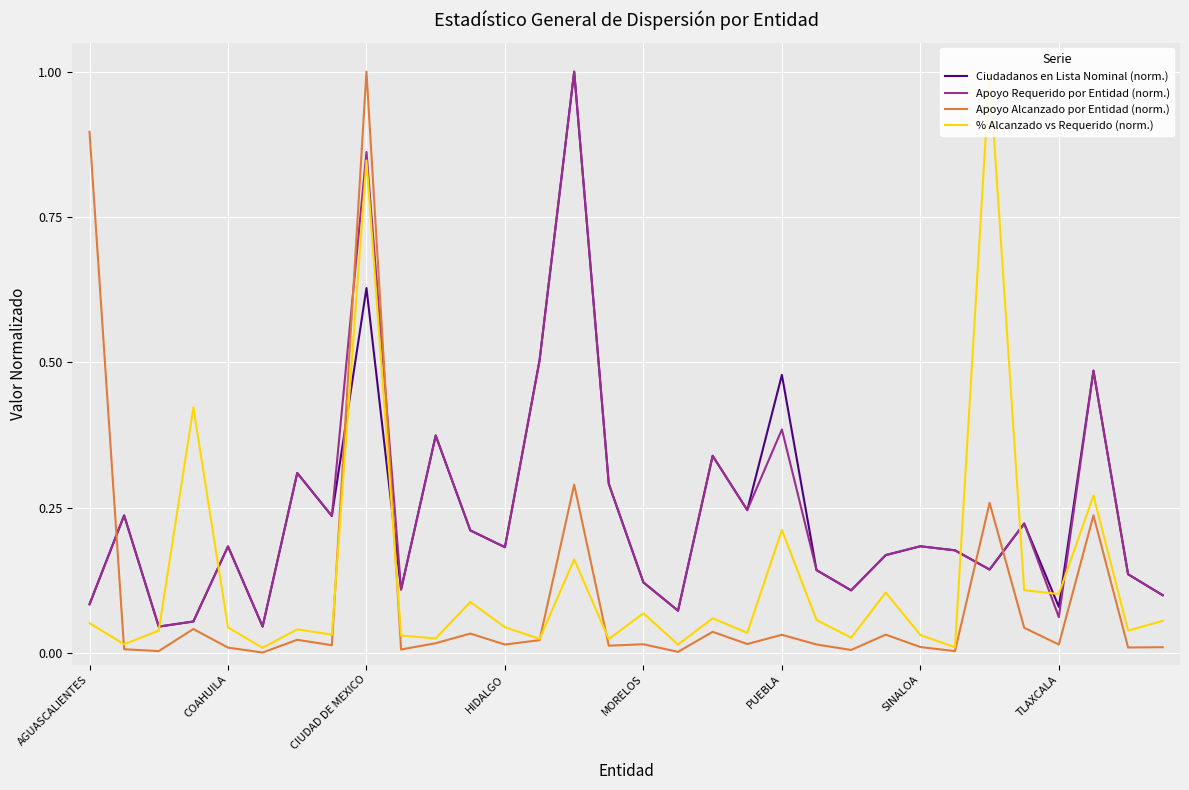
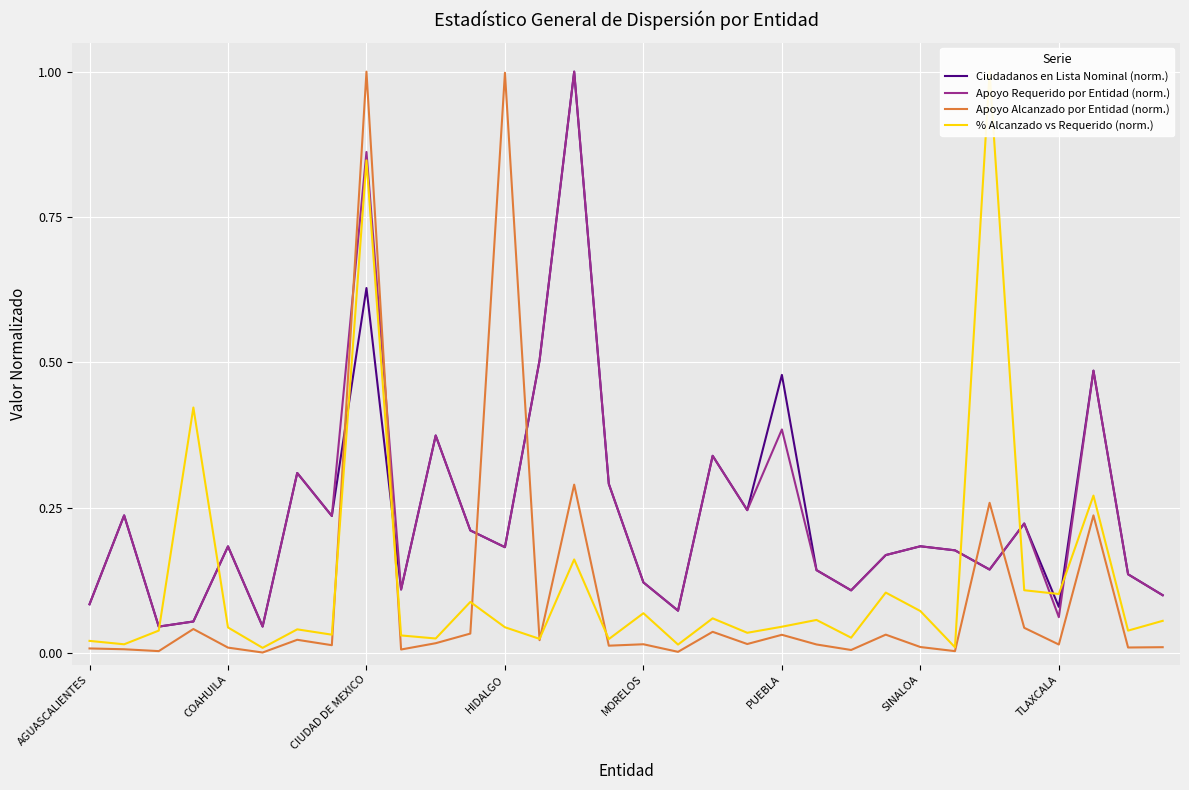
Apoyo Alcanzado por Entidad (norm.), AGUASCALIENTES: 0.90 -> 0.01
% Alcanzado vs Requerido (norm.), AGUASCALIENTES: 0.05 -> 0.02
Apoyo Alcanzado por Entidad (norm.), HIDALGO: 0.01 -> 1.00
% Alcanzado vs Requerido (norm.), PUEBLA: 0.21 -> 0.05
% Alcanzado vs Requerido (norm.), SINALOA: 0.03 -> 0.07
